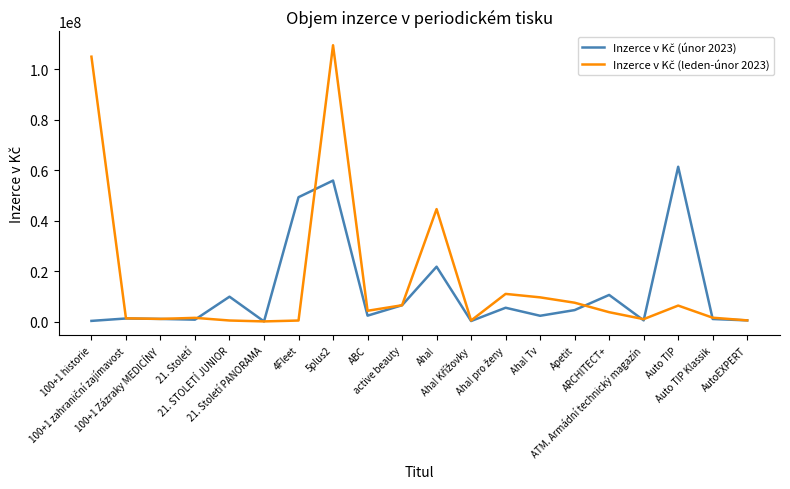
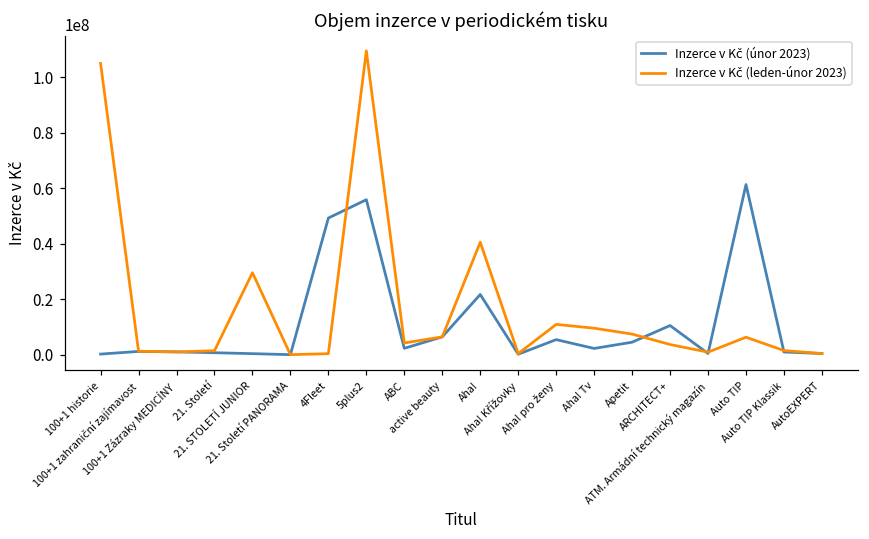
Inzerce v Kč (únor 2023), 21. STOLETÍ JUNIOR: 10000000 -> 0
Inzerce v Kč (leden-únor 2023), 21. STOLETÍ JUNIOR: 0 -> 30000000
Inzerce v Kč (leden-únor 2023), Aha!: 45000000 -> 41000000
